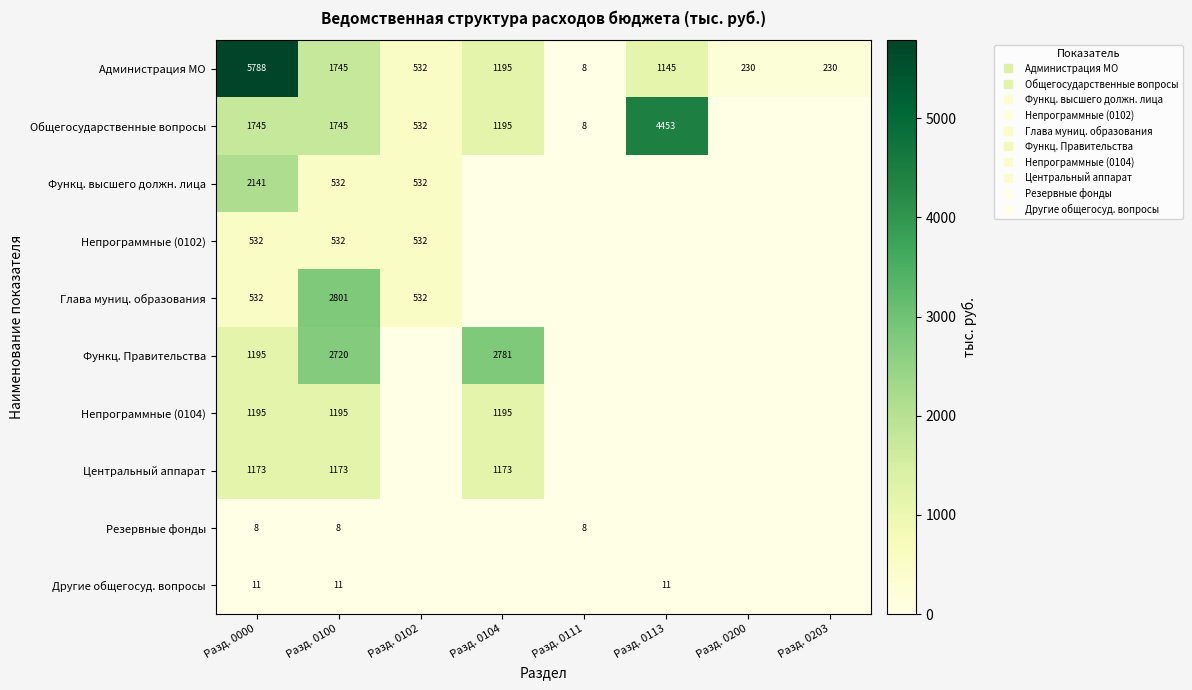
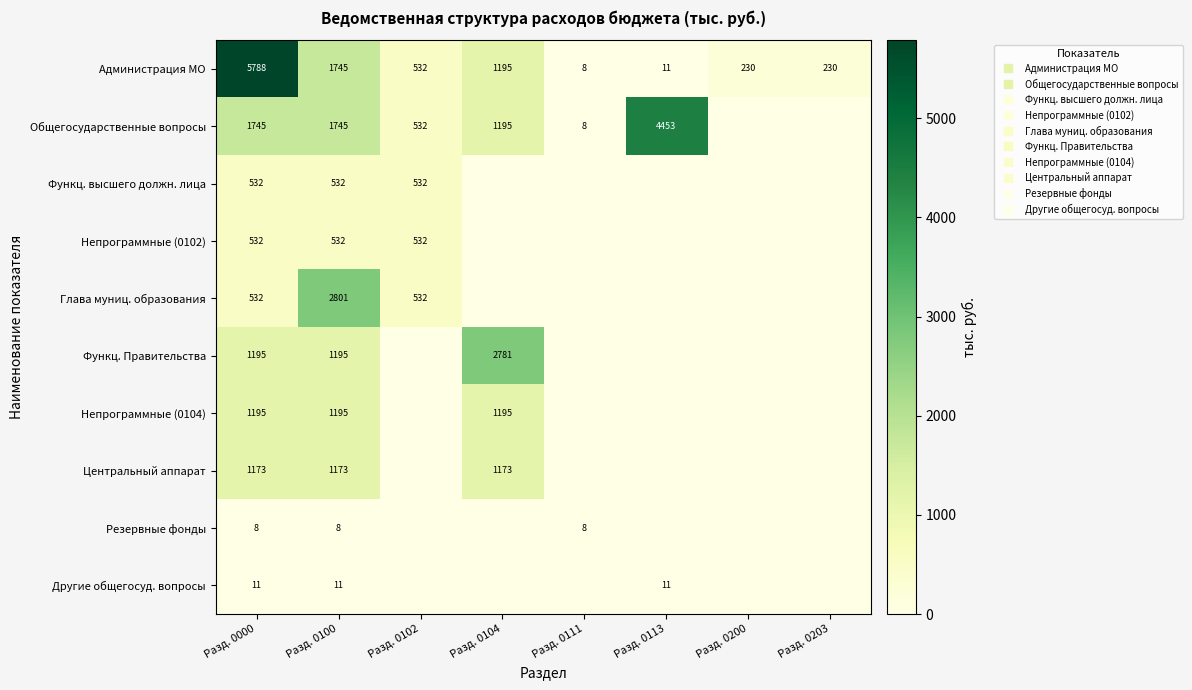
Администрация МО, Разд. 0113: 1145 -> 11
Функц. высшего должн. лица, Разд. 0000: 2141 -> 532
Функц. Правительства, Разд. 0100: 2720 -> 1195
